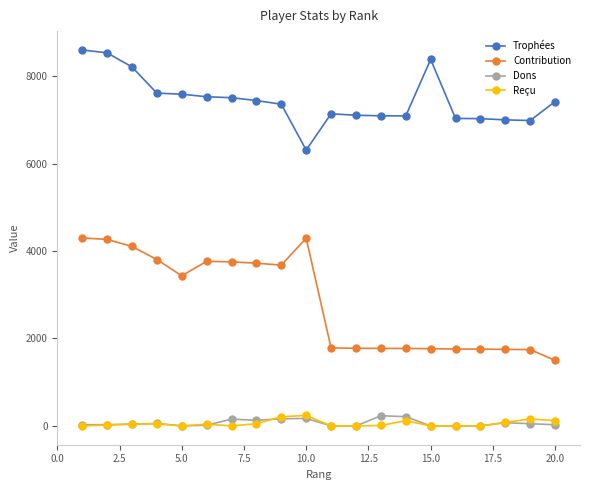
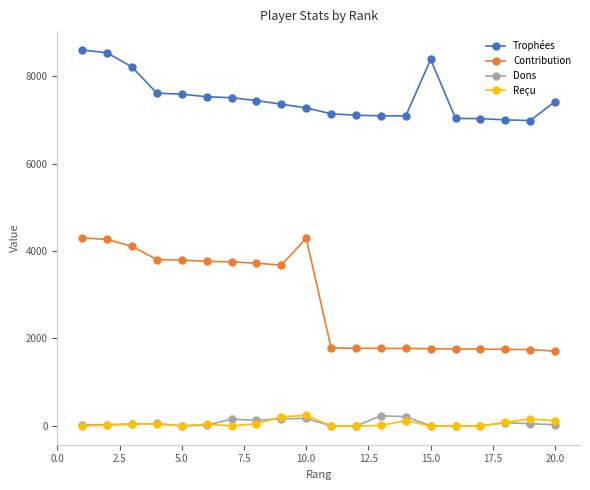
Contribution, 5.0: 3400 -> 3800
Trophées, 10.0: 6300 -> 7300
Contribution, 20.0: 1500 -> 1700
